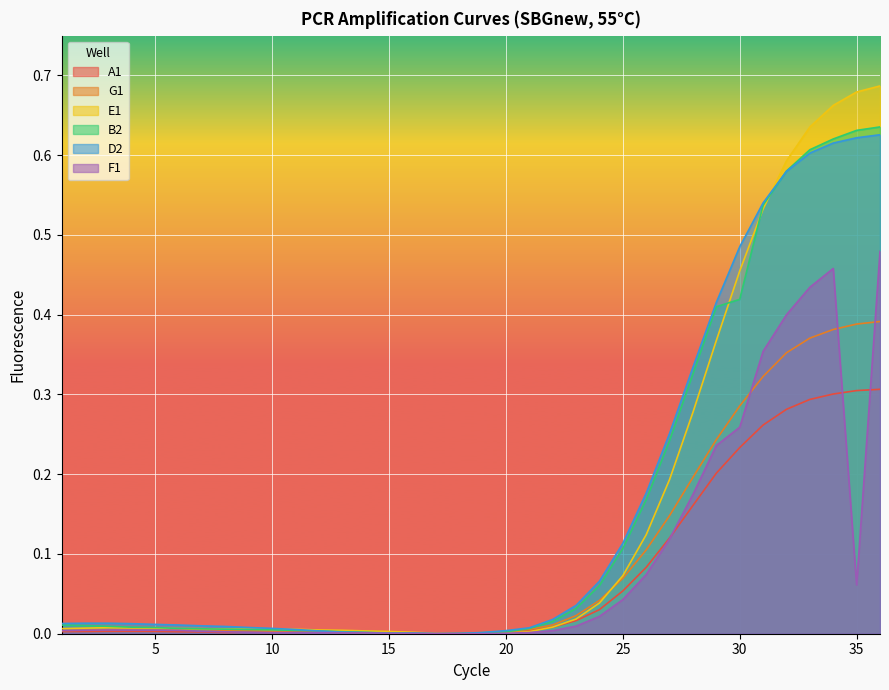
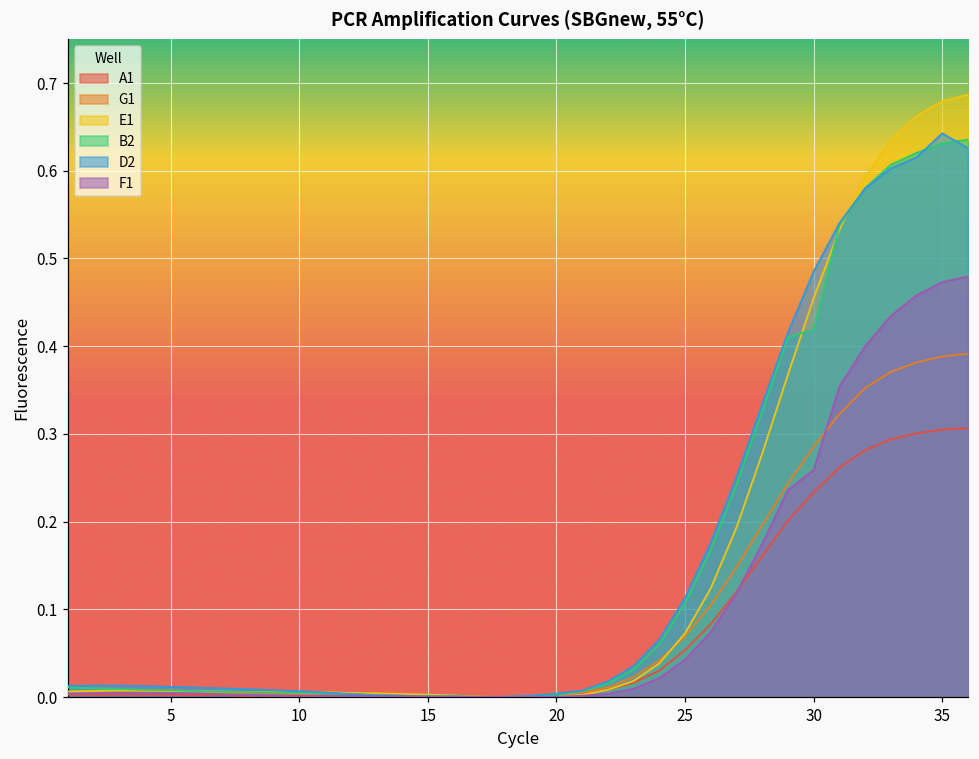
D2, 35: 0.62 -> 0.64
F1, 35: 0.06 -> 0.47
